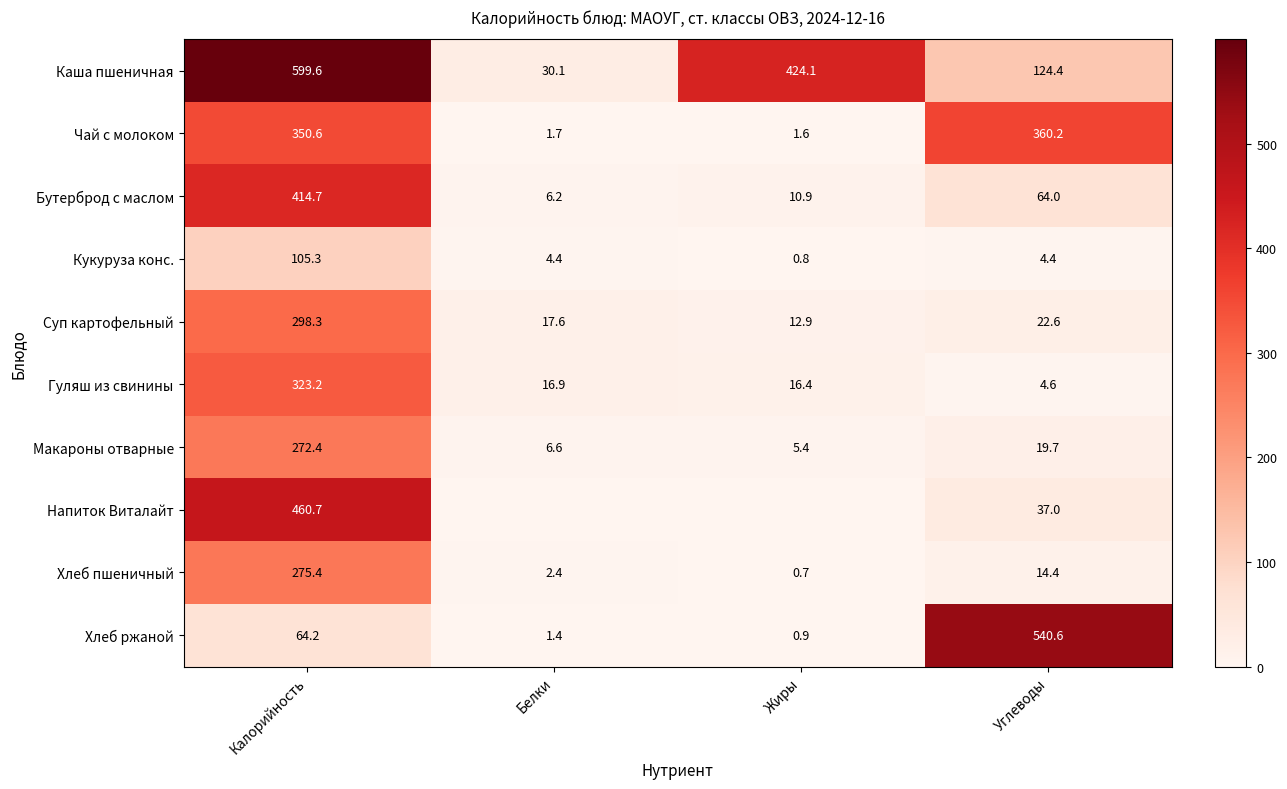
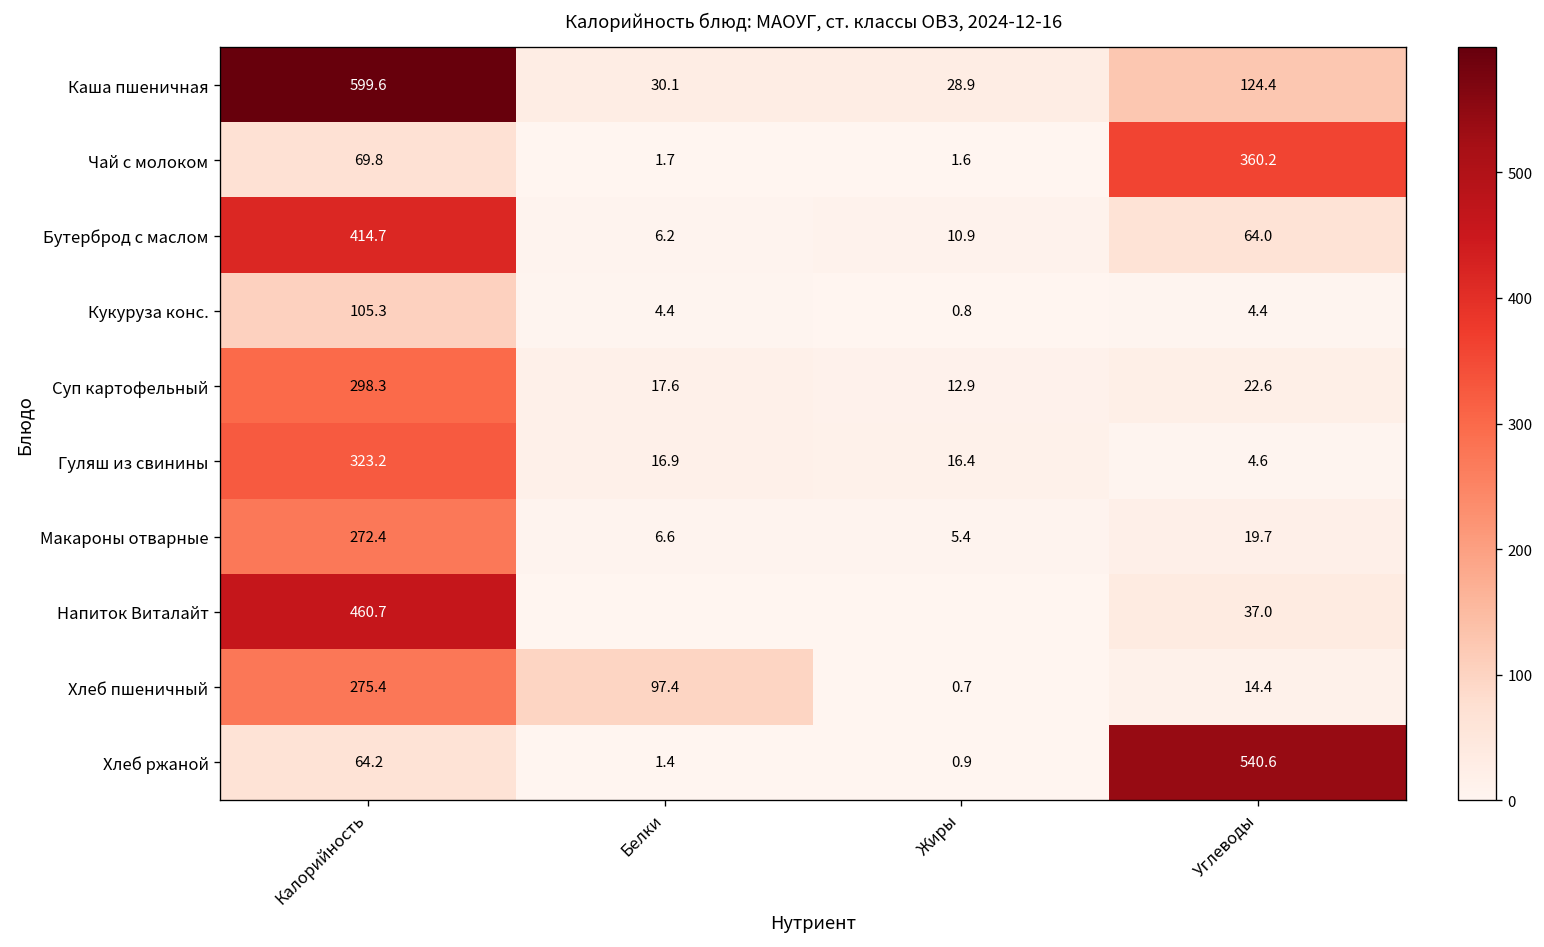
Каша пшеничная, Жиры: 424.1 -> 28.9
Чай с молоком, Калорийность: 350.6 -> 69.8
Хлеб пшеничный, Белки: 2.4 -> 97.4
